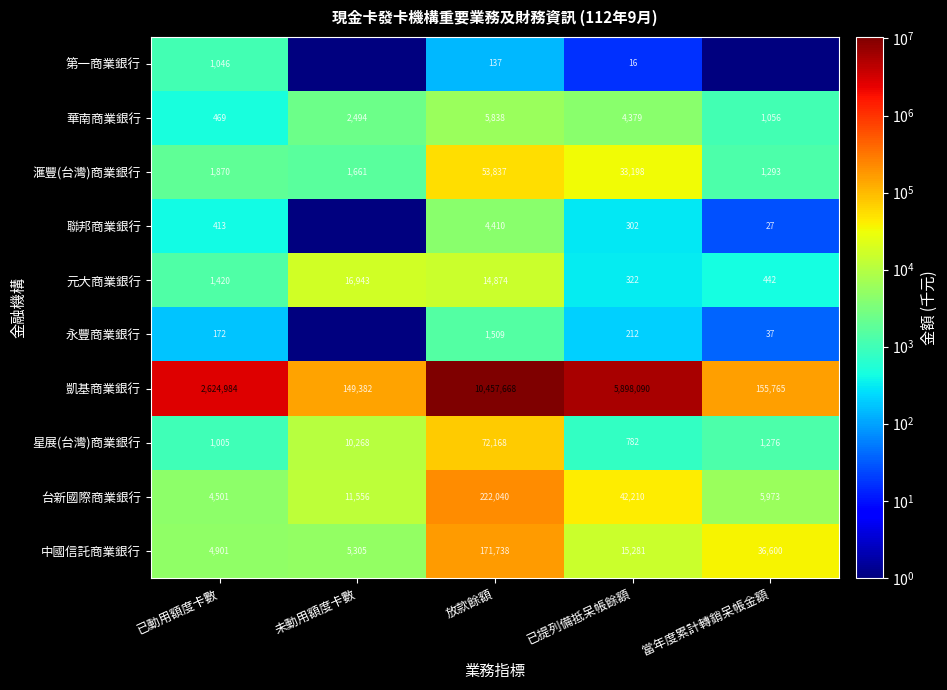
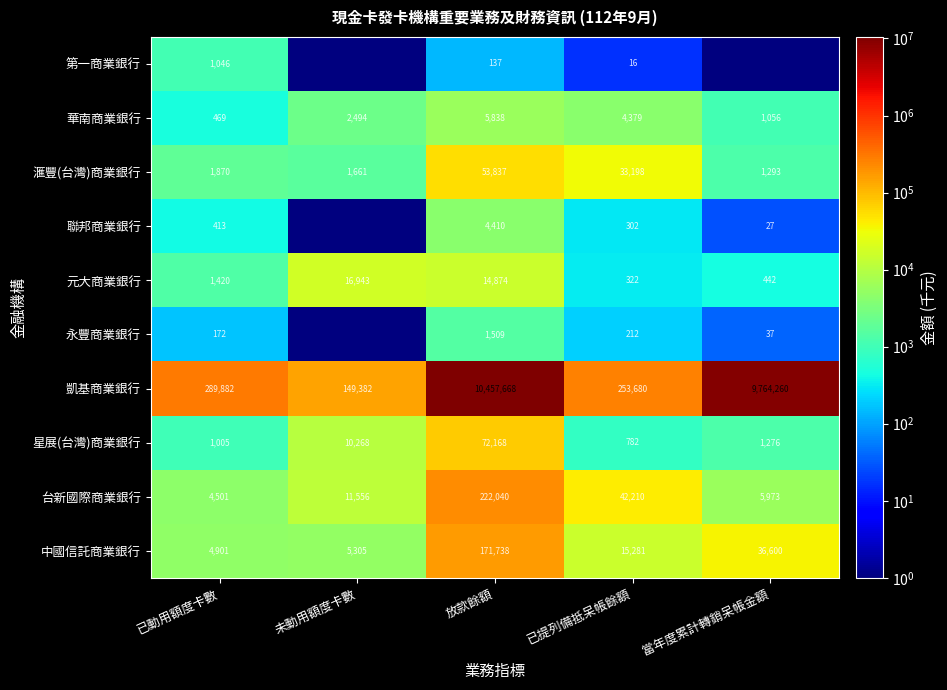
凱基商業銀行, 已動用額度卡數: 2,624,984 -> 289,882
凱基商業銀行, 已提列備抵呆帳餘額: 5,898,090 -> 253,680
凱基商業銀行, 當年度累計轉銷呆帳金額: 155,765 -> 9,764,260
